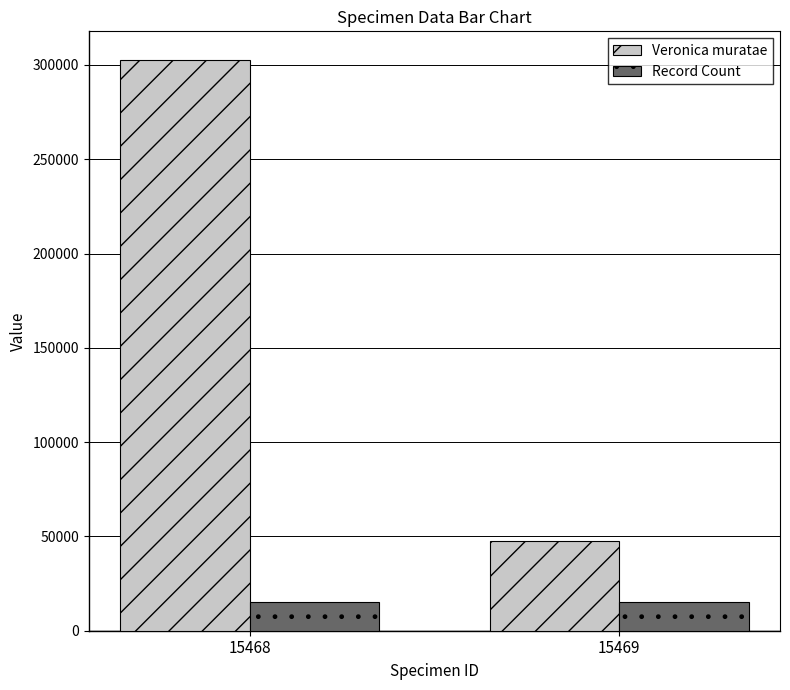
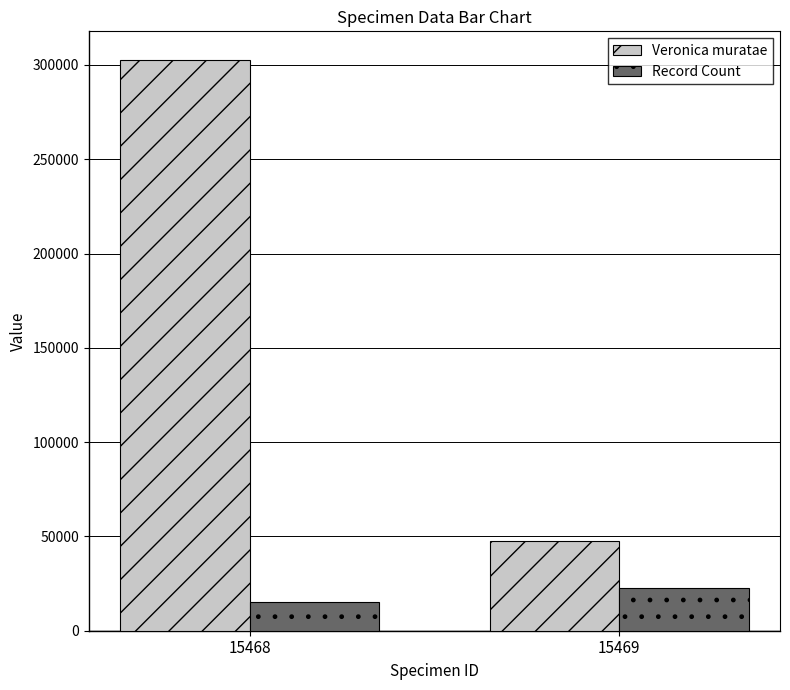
Record Count, 15469: 15000 -> 23000
